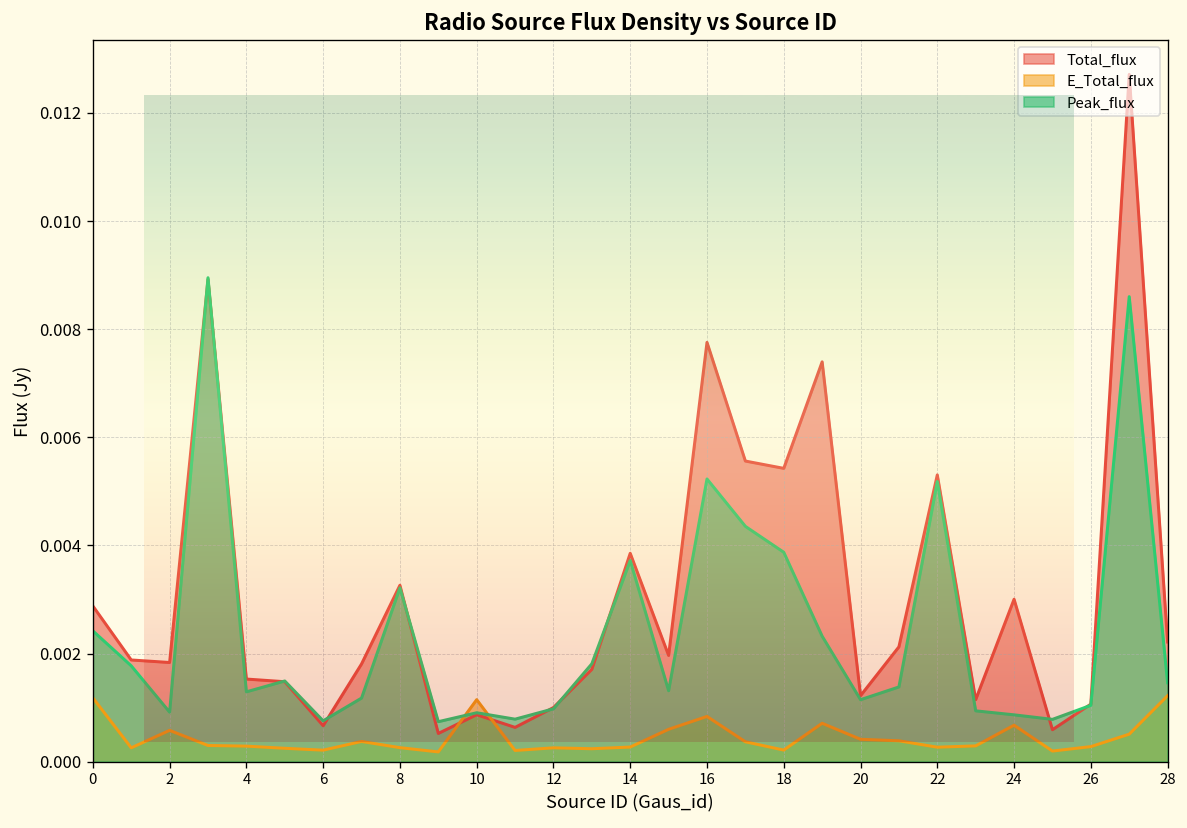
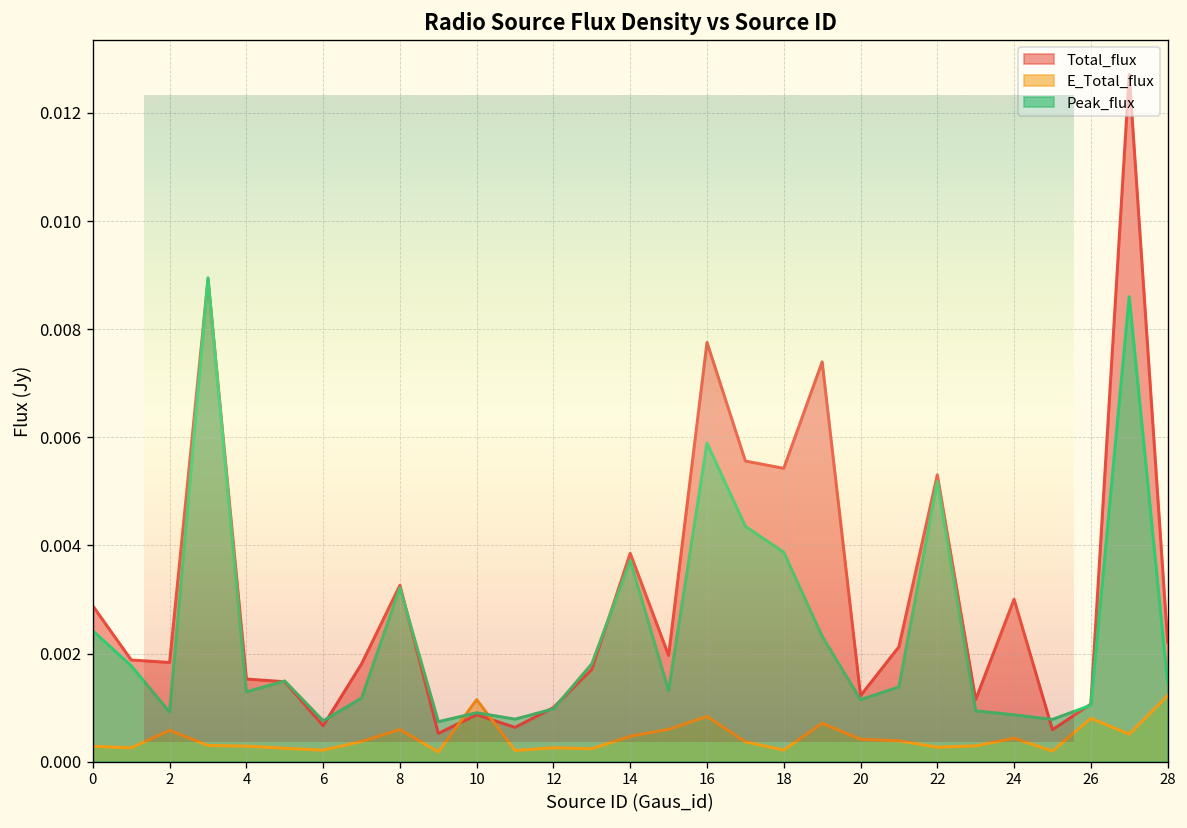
E_Total_flux, 0: 0.0012 -> 0.0003
E_Total_flux, 8: 0.0003 -> 0.0006
E_Total_flux, 14: 0.0003 -> 0.0005
Peak_flux, 16: 0.0052 -> 0.0059
E_Total_flux, 24: 0.0007 -> 0.0004
E_Total_flux, 26: 0.0003 -> 0.0008
